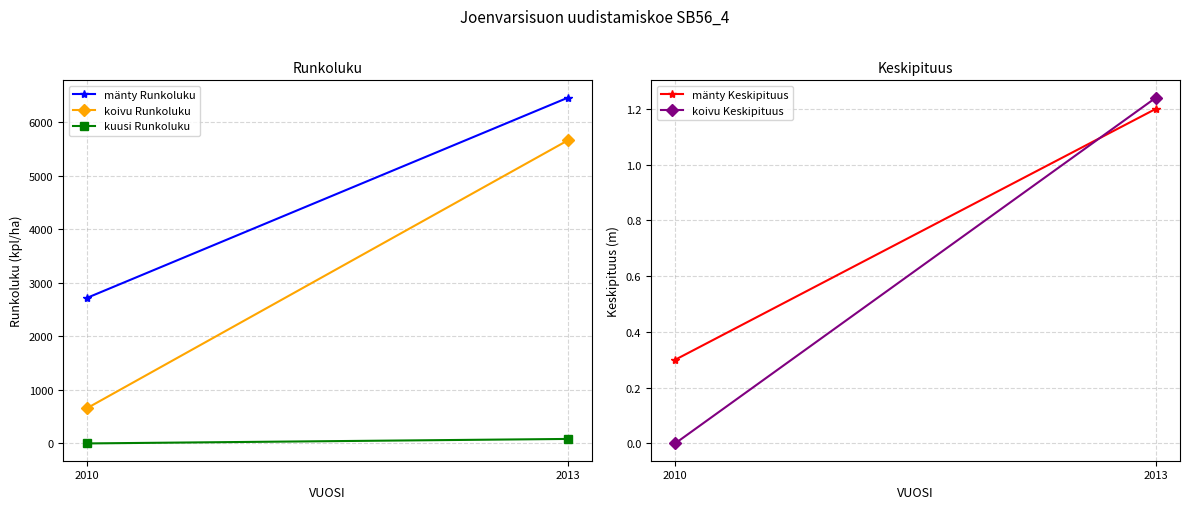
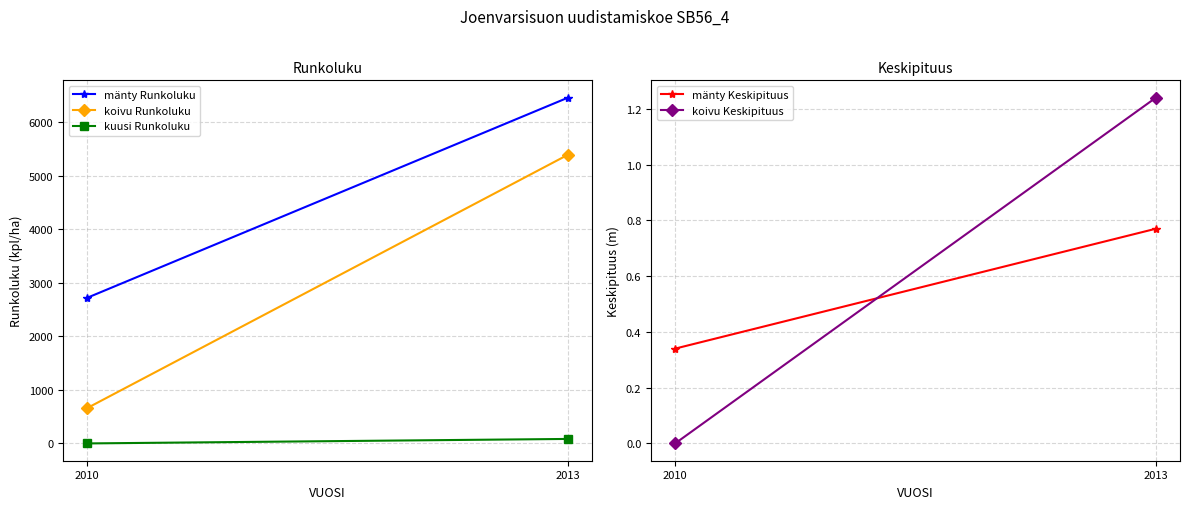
Runkoluku, koivu Runkoluku, 2013: 5700 -> 5400
Keskipituus, mänty Keskipituus, 2010: 0.30 -> 0.34
Keskipituus, mänty Keskipituus, 2013: 1.20 -> 0.77
